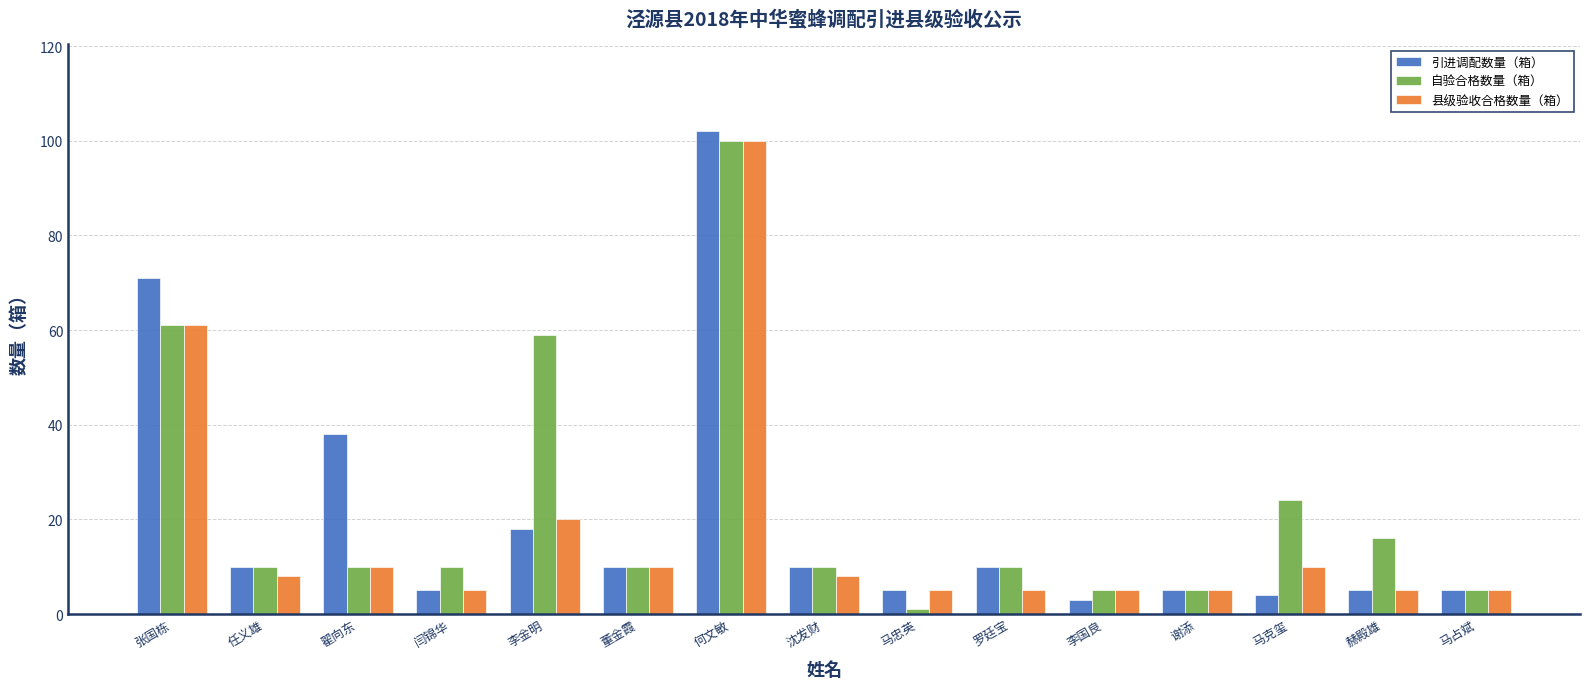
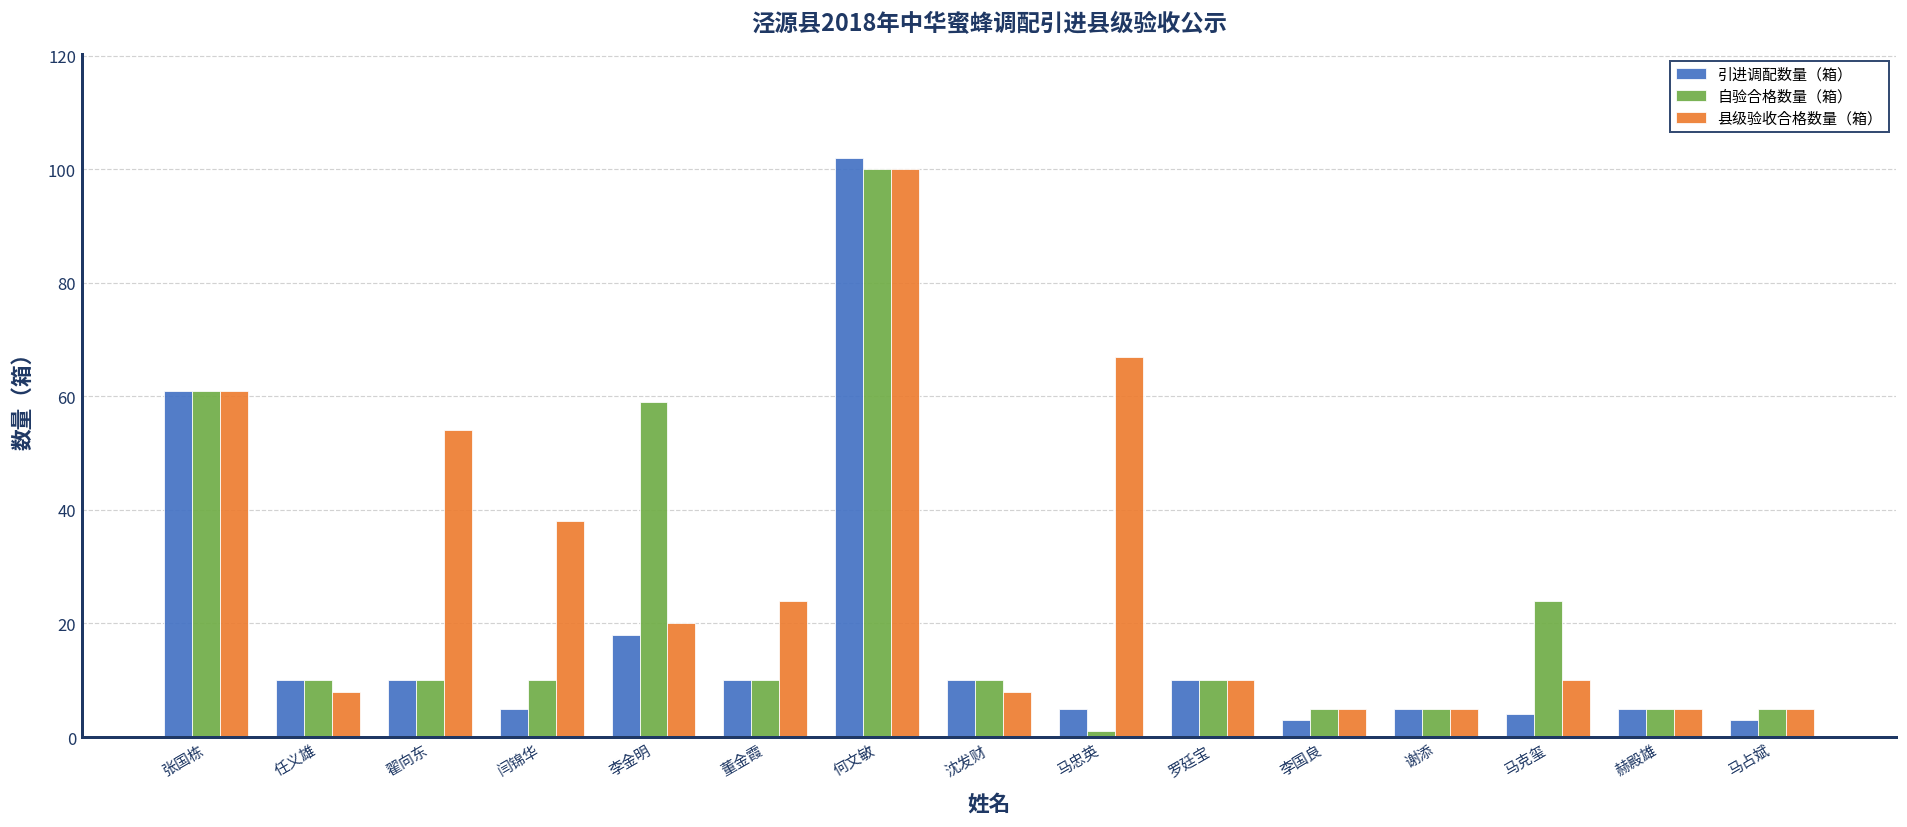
引进调配数量（箱）, 张国栋: 71 -> 61
引进调配数量（箱）, 翟向东: 38 -> 10
县级验收合格数量（箱）, 翟向东: 10 -> 54
县级验收合格数量（箱）, 闫锦华: 5 -> 38
县级验收合格数量（箱）, 董金霞: 10 -> 24
县级验收合格数量（箱）, 马忠英: 5 -> 67
县级验收合格数量（箱）, 罗廷宝: 5 -> 10
自验合格数量（箱）, 赫殿雄: 16 -> 5
引进调配数量（箱）, 马占斌: 5 -> 3
